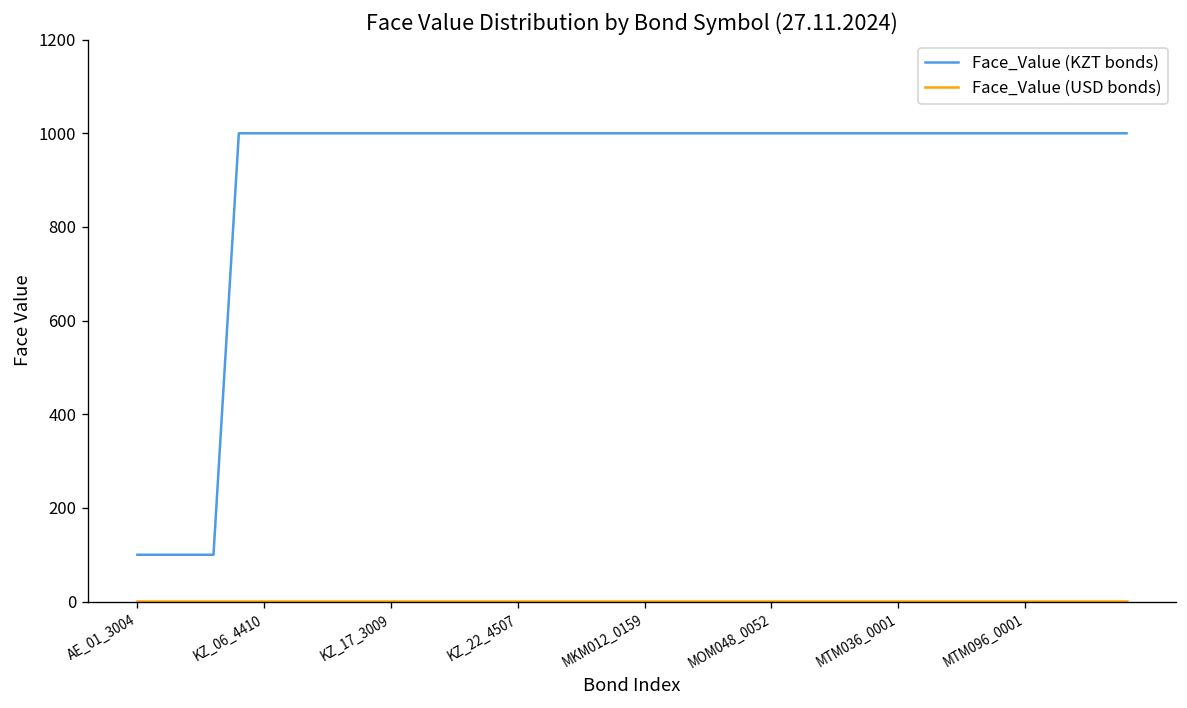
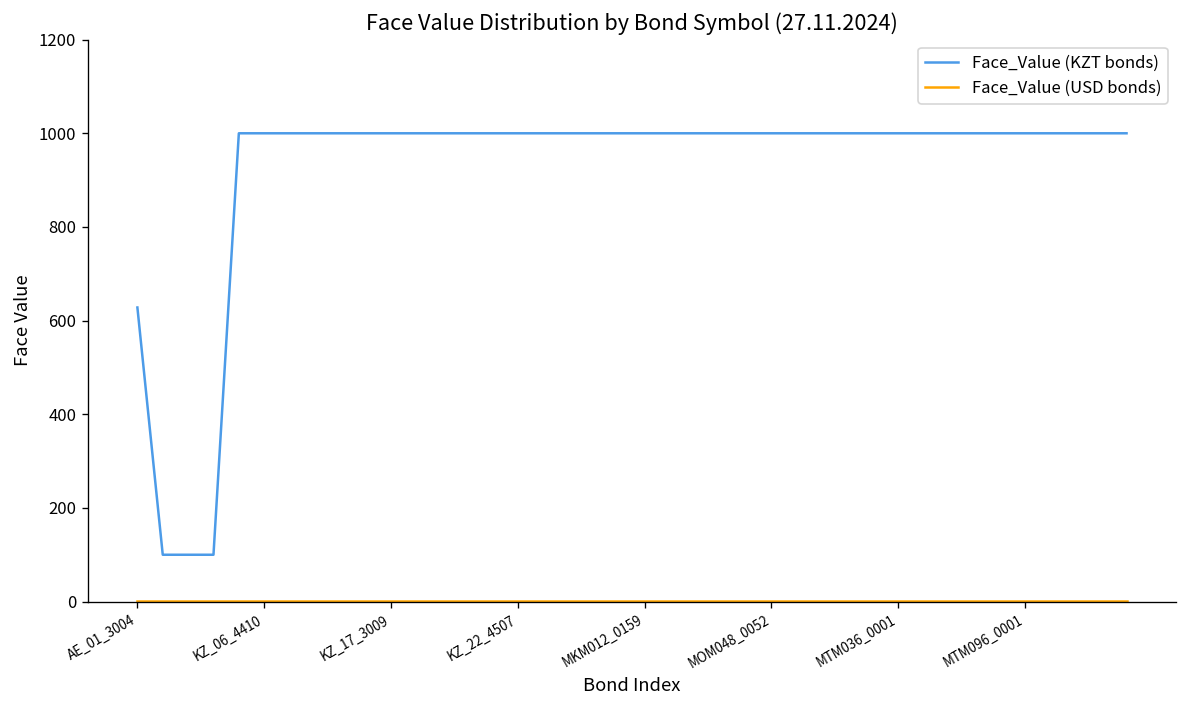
Face_Value (KZT bonds), AE_01_3004: 100 -> 630
